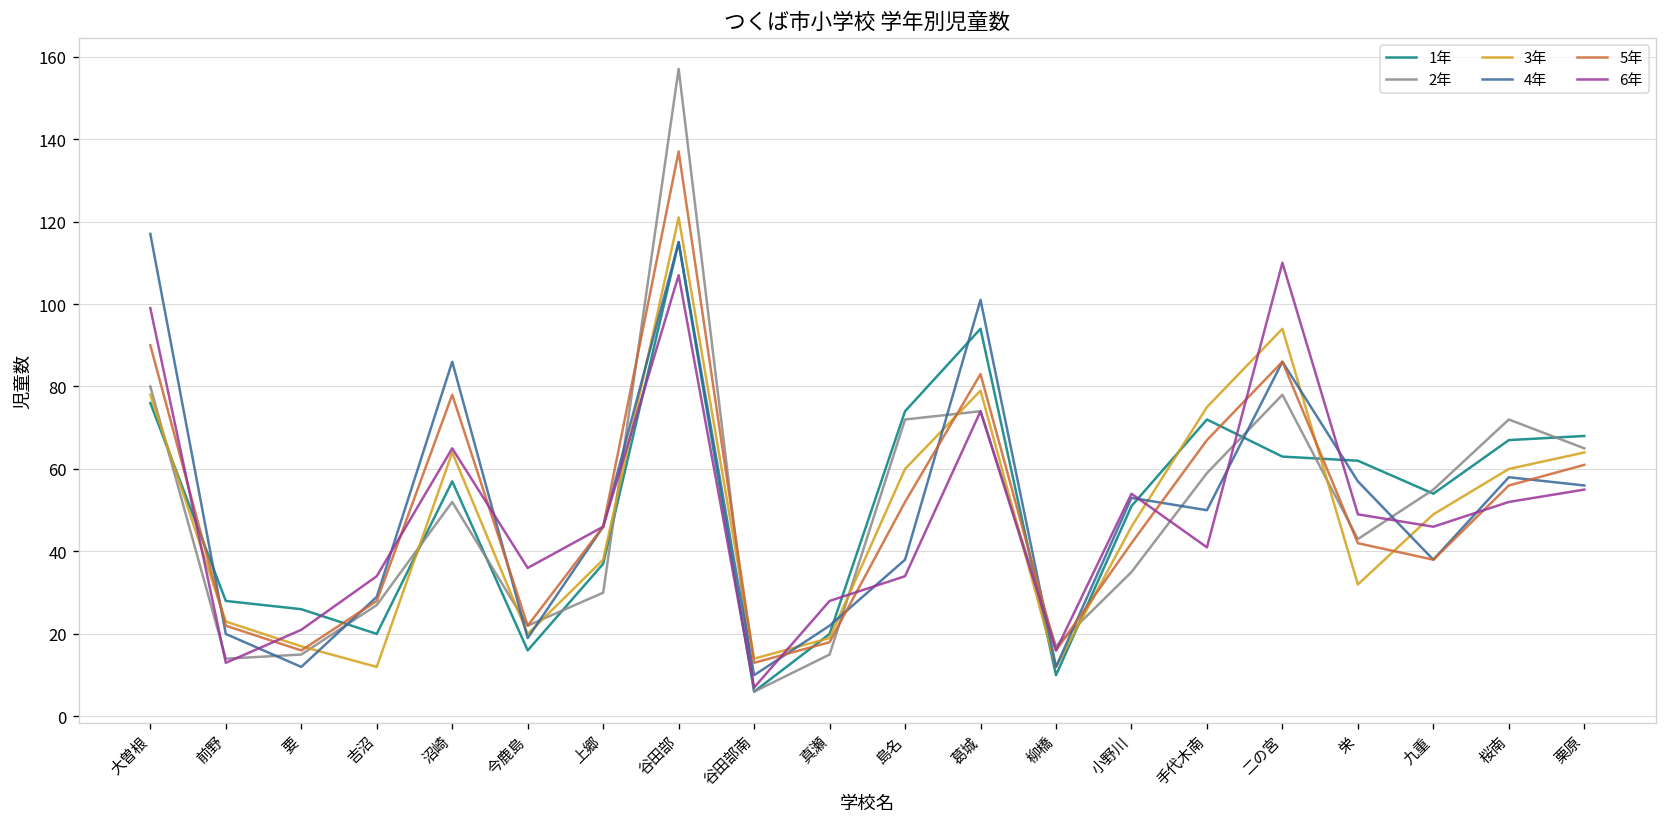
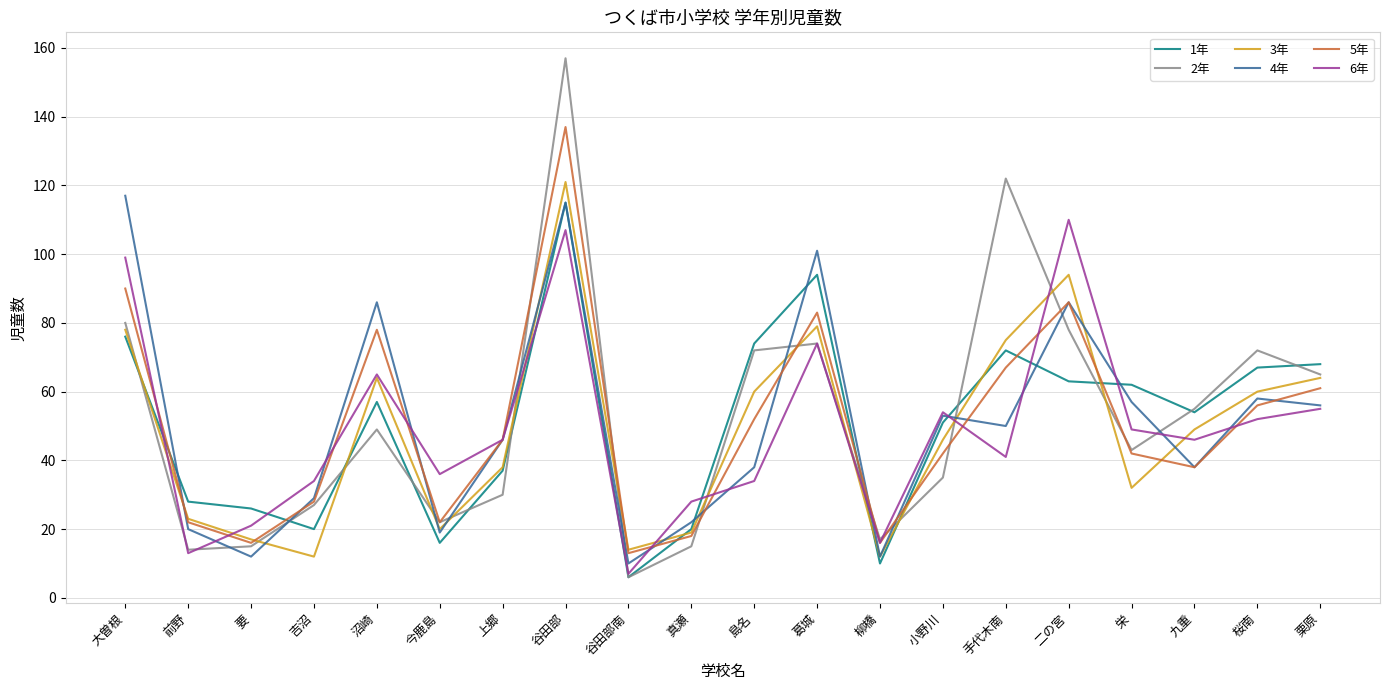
2年, 沼崎: 52 -> 49
2年, 手代木南: 59 -> 122
